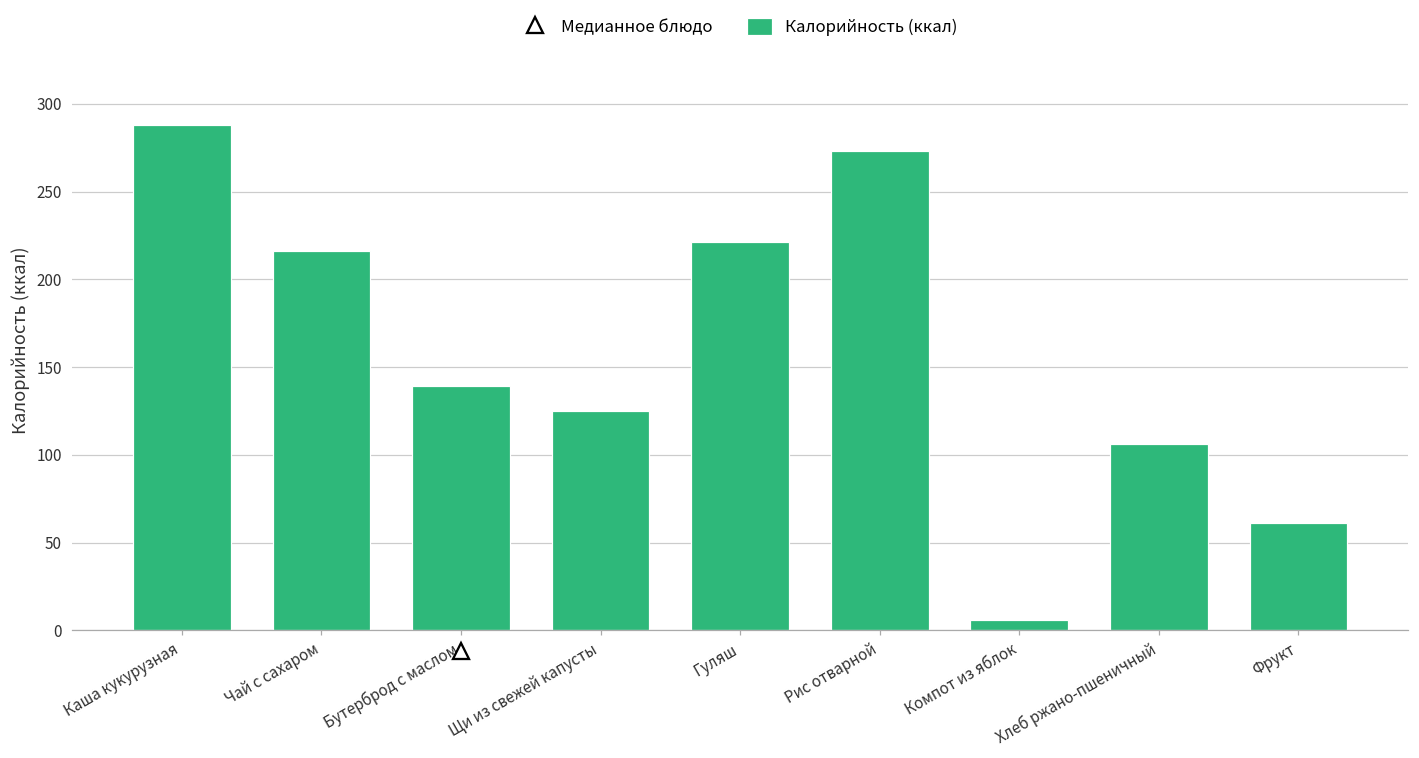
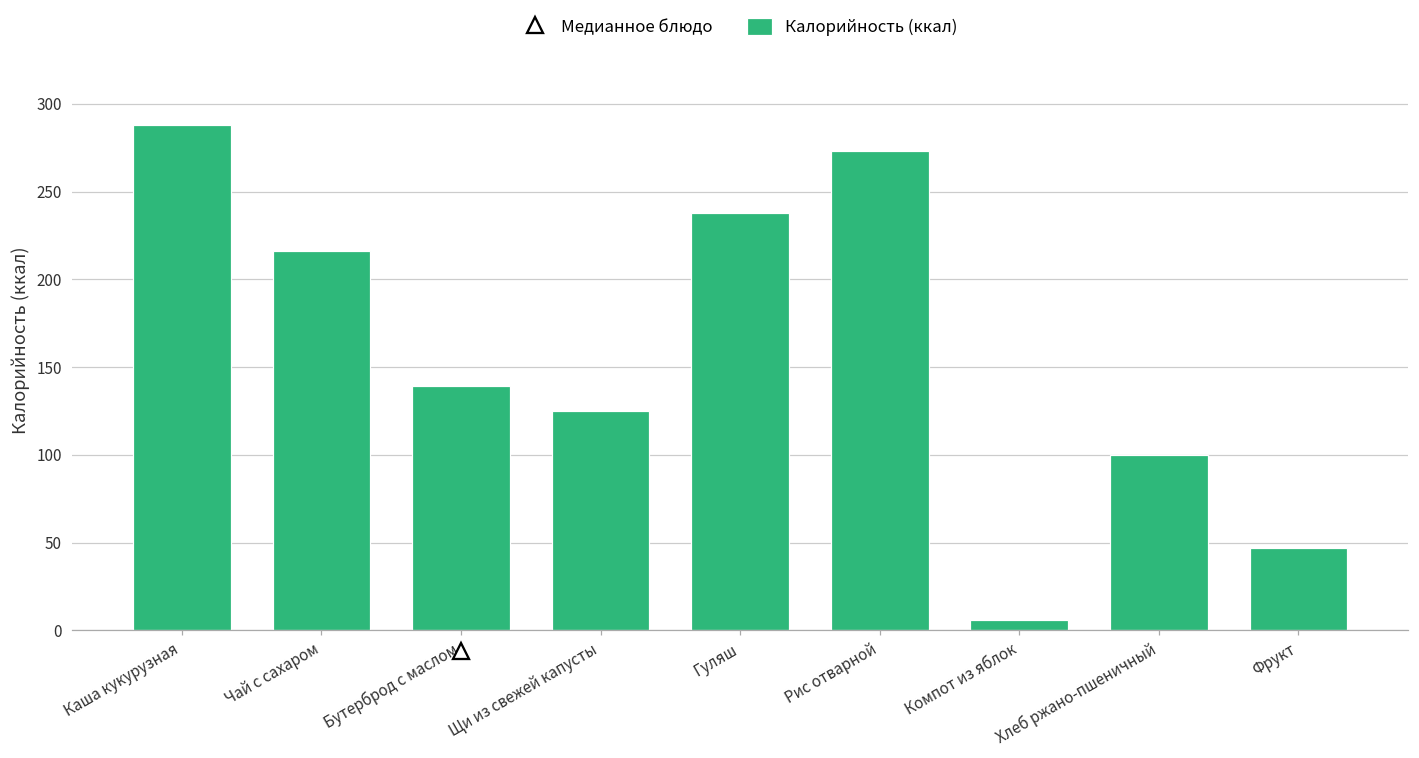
Калорийность (ккал), Гуляш: 221 -> 238
Калорийность (ккал), Хлеб ржано-пшеничный: 106 -> 100
Калорийность (ккал), Фрукт: 61 -> 47
